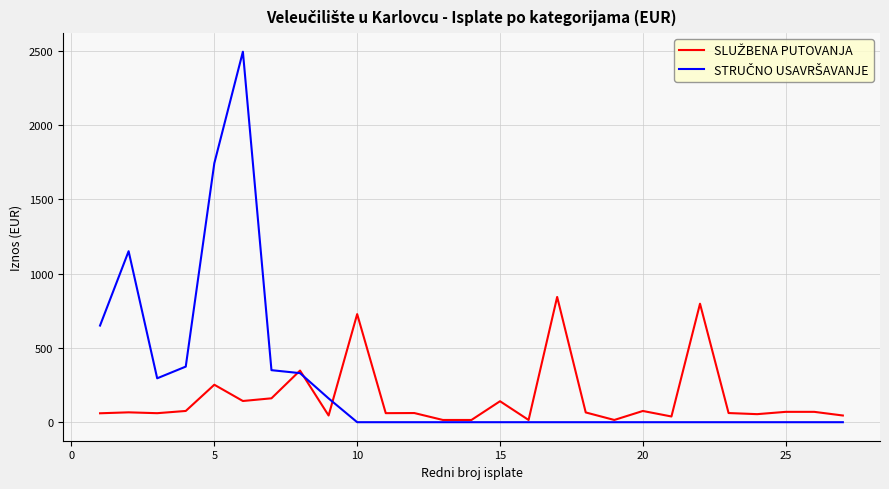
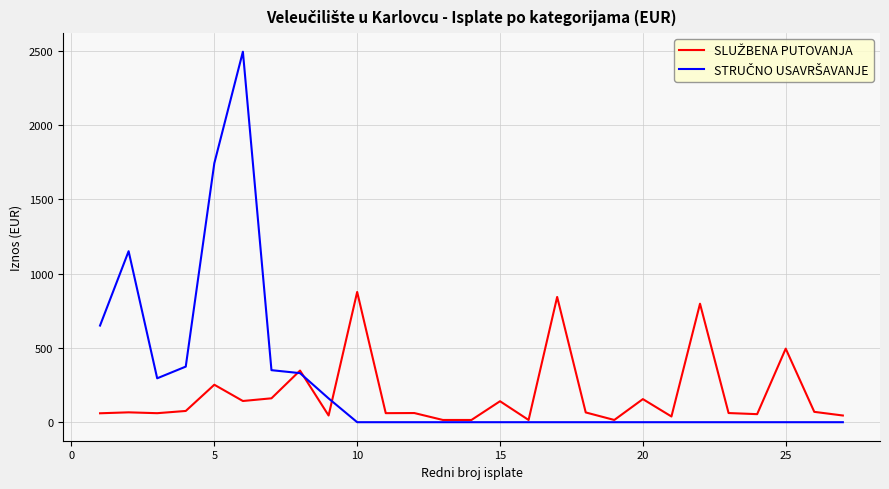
SLUŽBENA PUTOVANJA, 10: 730 -> 880
SLUŽBENA PUTOVANJA, 20: 80 -> 160
SLUŽBENA PUTOVANJA, 25: 70 -> 490
